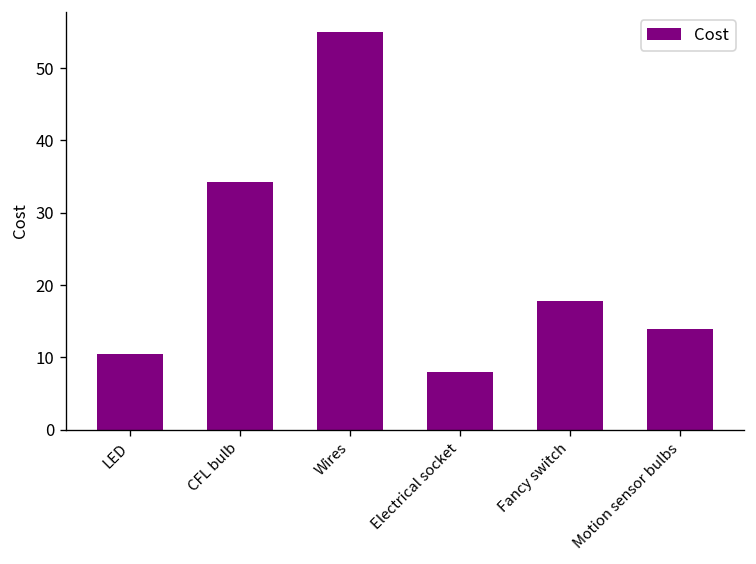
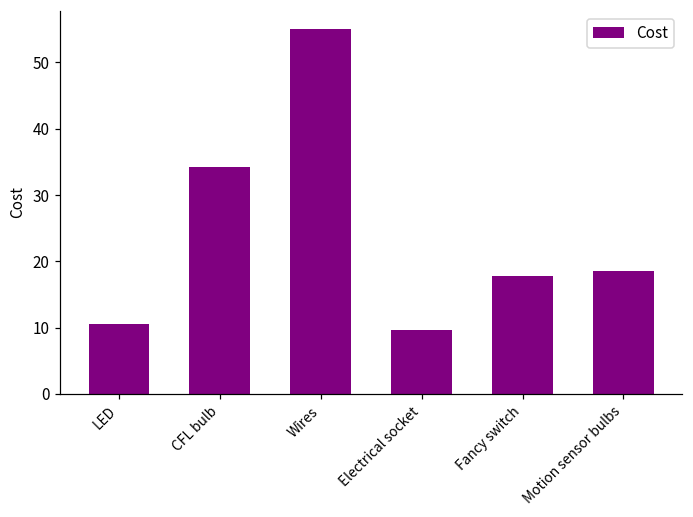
Electrical socket: 8 -> 10
Motion sensor bulbs: 14 -> 19
